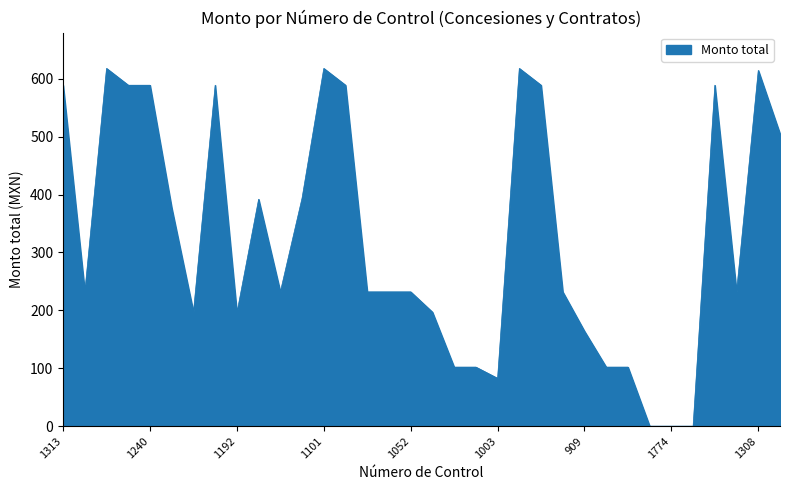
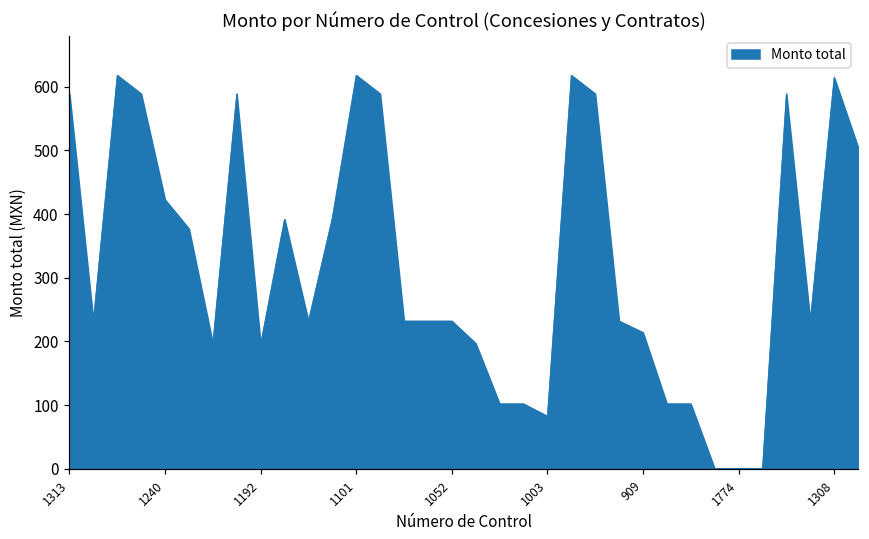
1240: 590 -> 420
909: 160 -> 210
